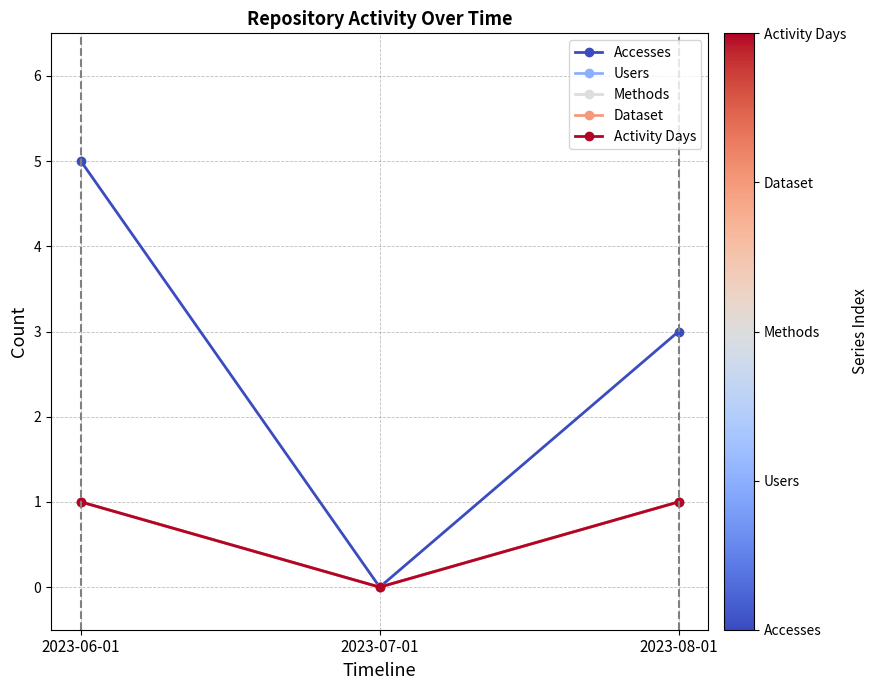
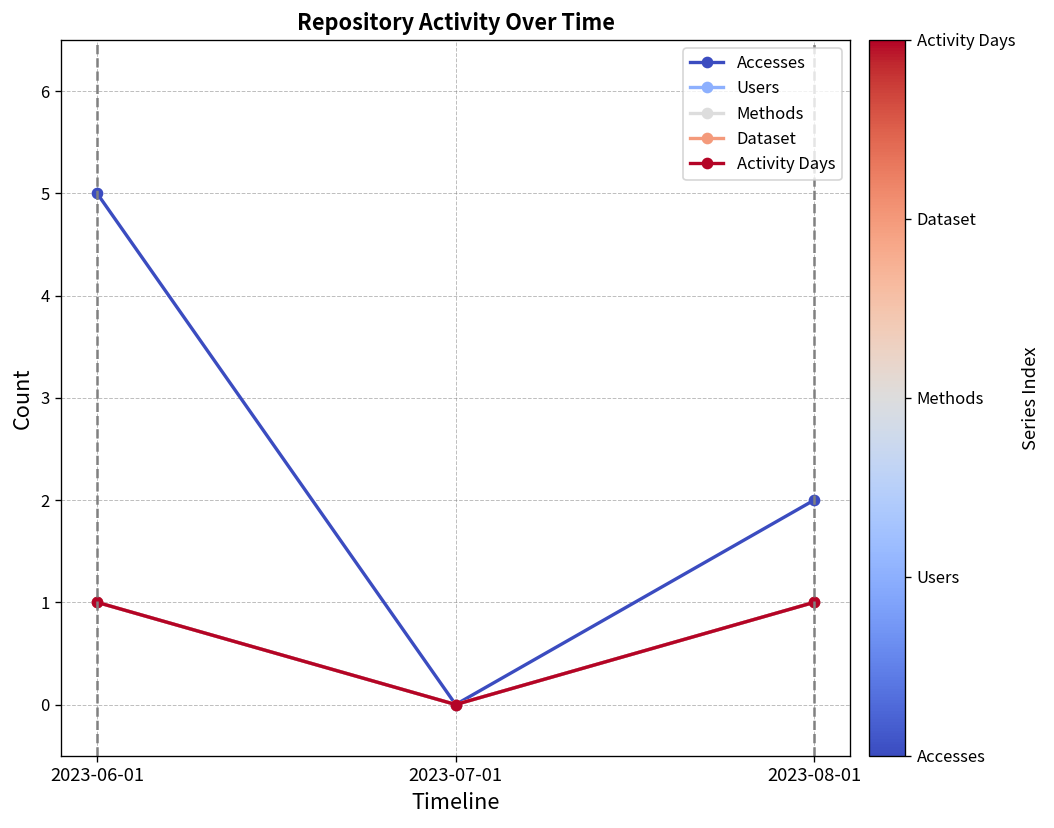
Accesses, 2023-08-01: 3 -> 2
